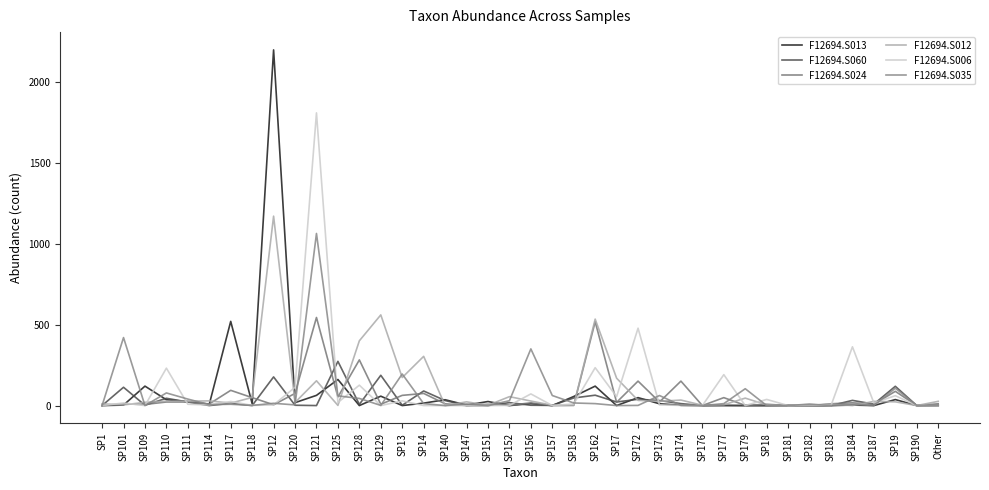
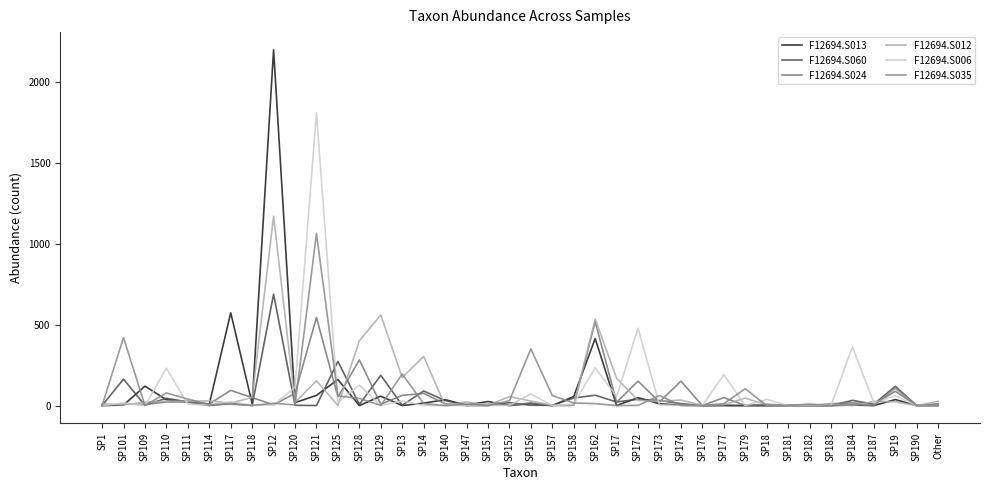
F12694.S060, SP101: 110 -> 160
F12694.S013, SP117: 520 -> 570
F12694.S060, SP12: 180 -> 690
F12694.S013, SP162: 120 -> 410
